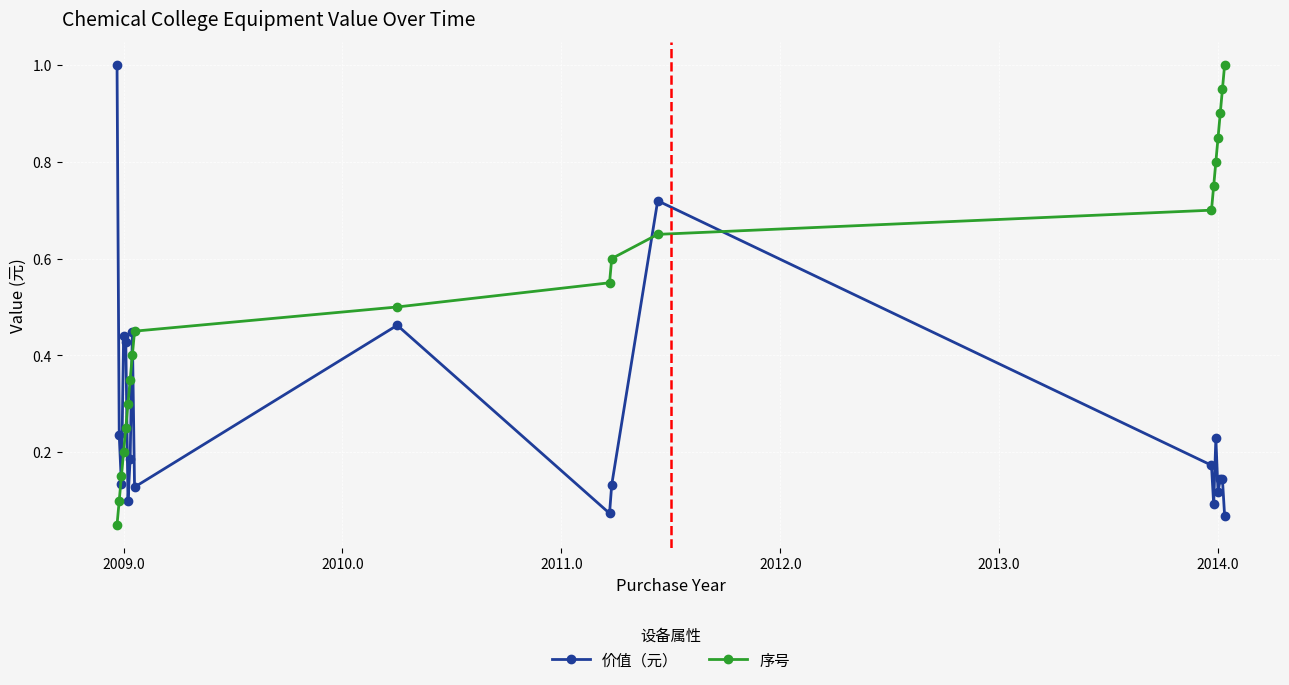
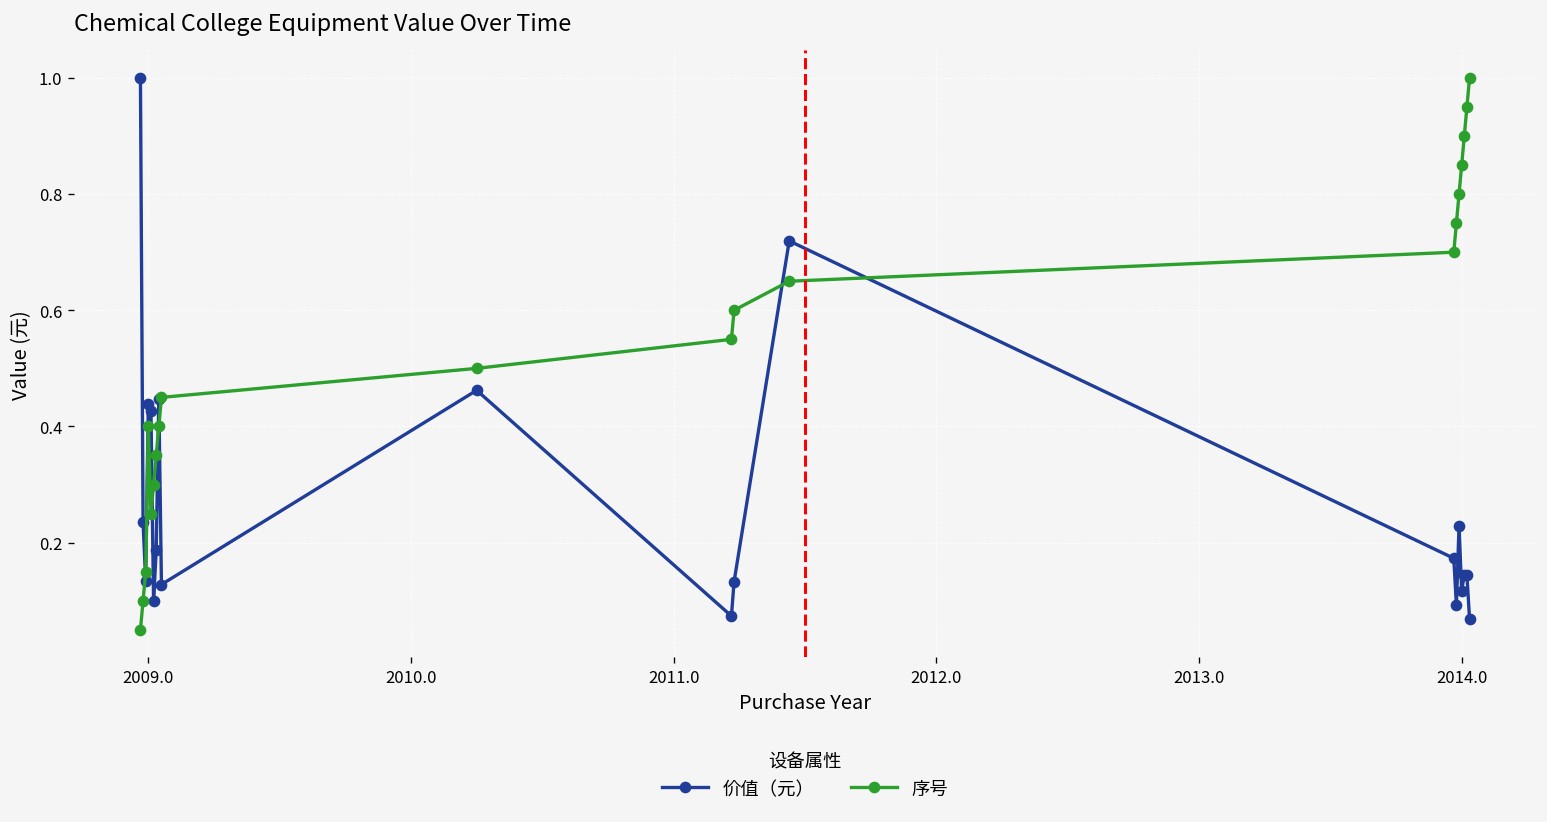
序号, 2009.0: 0.20 -> 0.40
